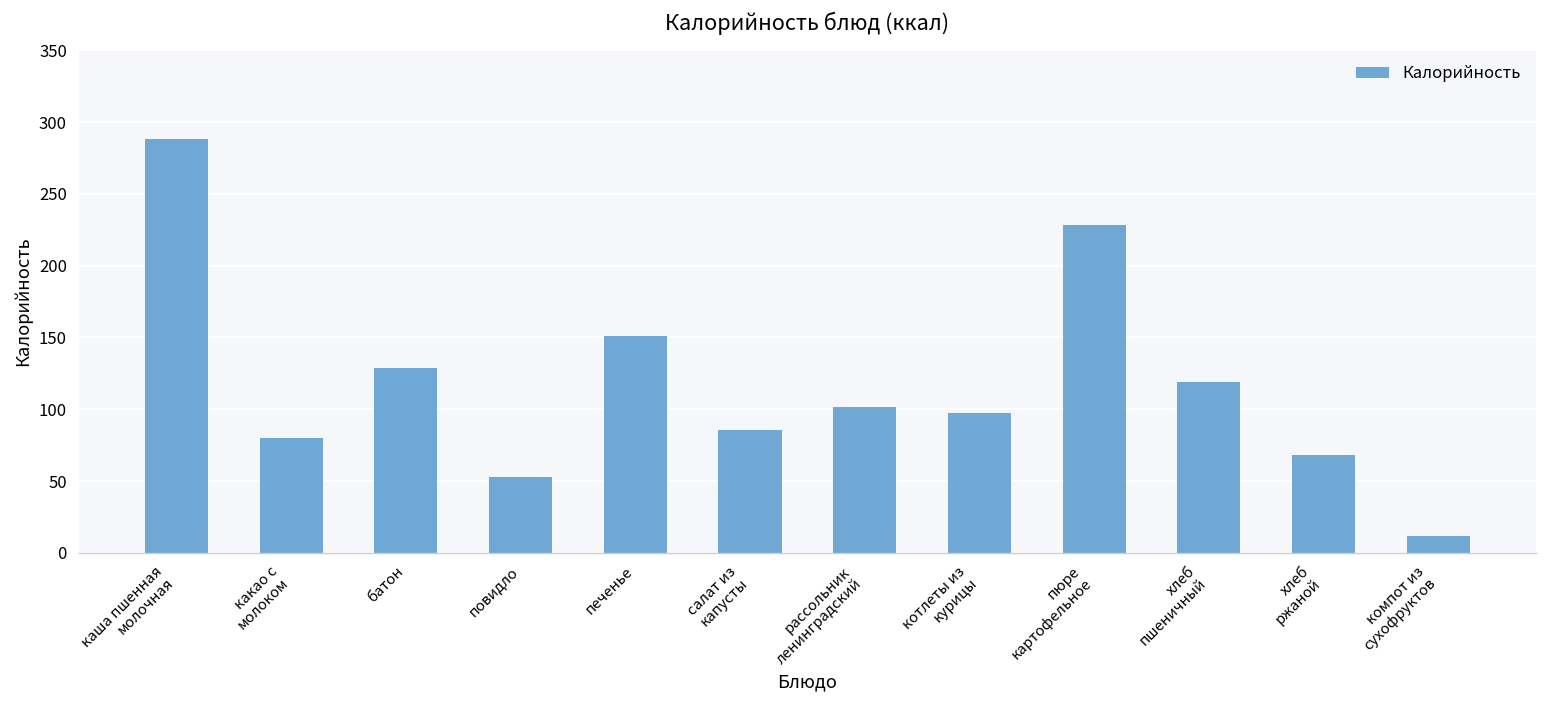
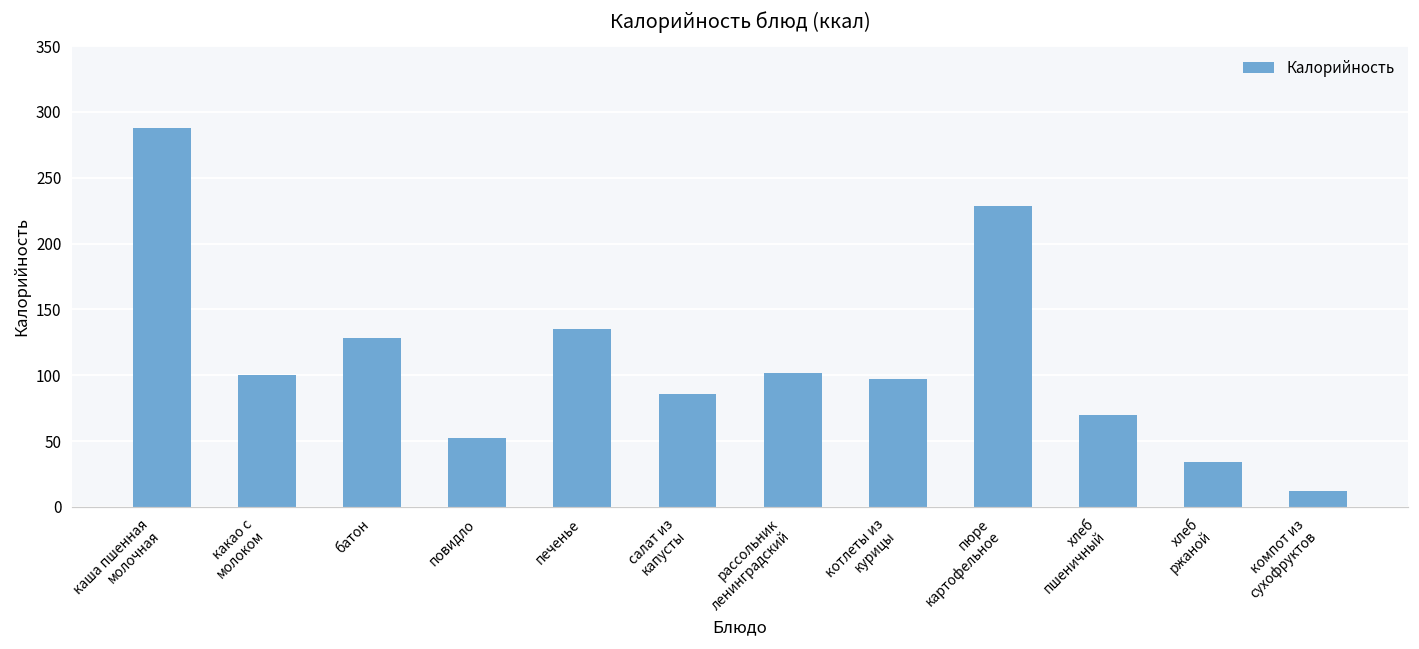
какао с молоком: 80 -> 100
печенье: 151 -> 135
хлеб пшеничный: 119 -> 70
хлеб ржаной: 68 -> 34
